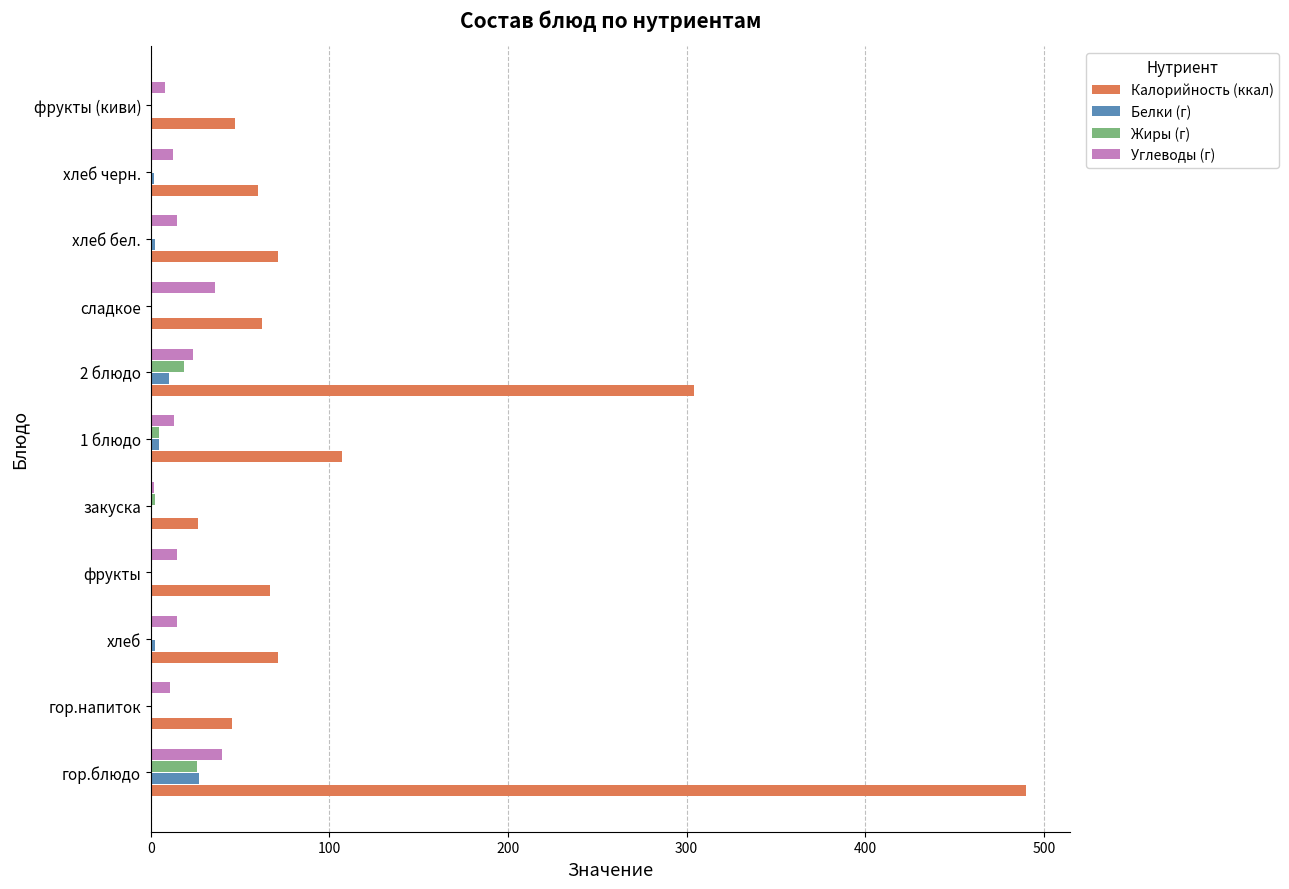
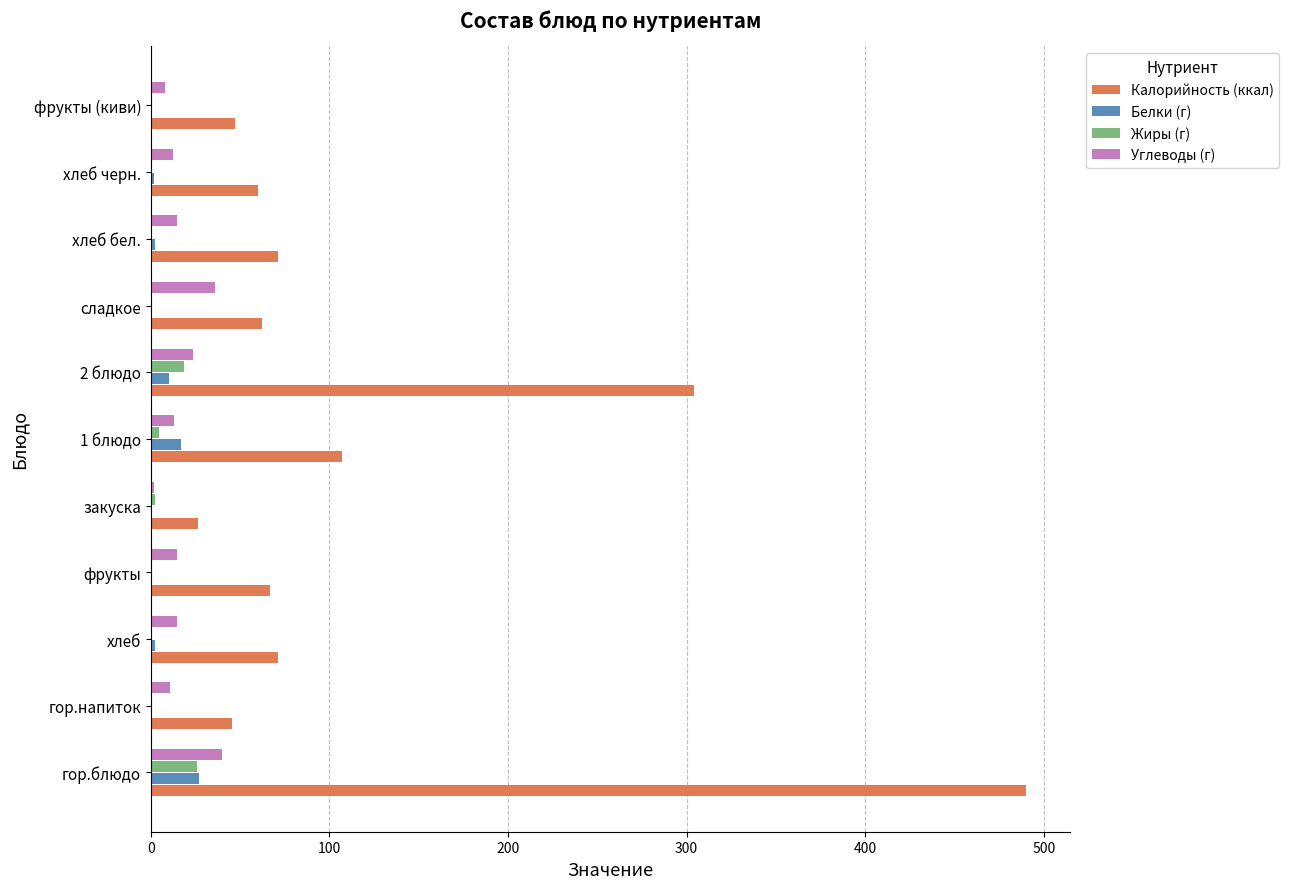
Белки (г), 1 блюдо: 5 -> 17
